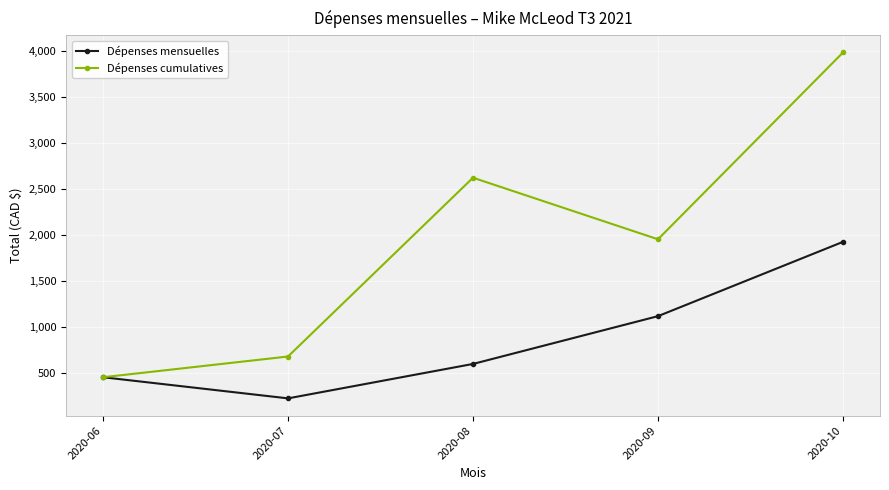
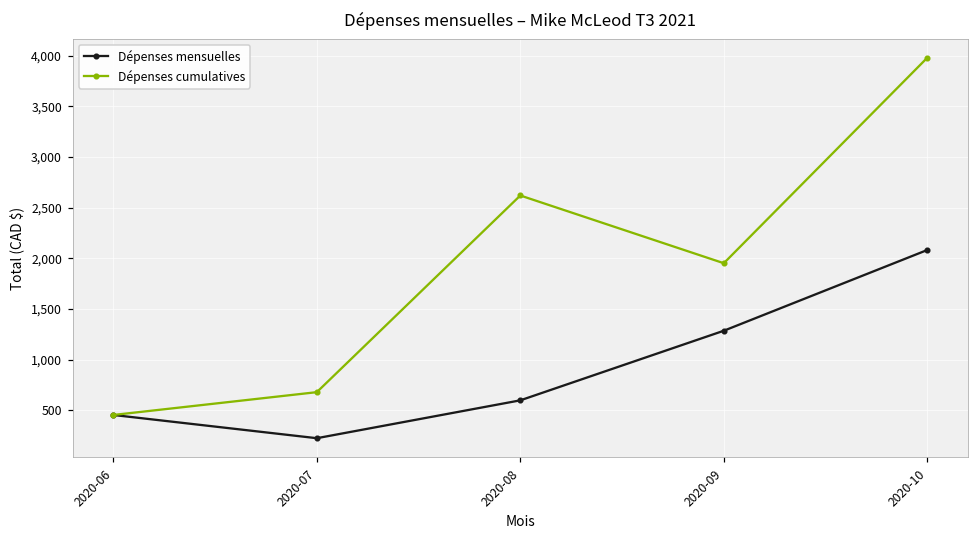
Dépenses mensuelles, 2020-09: 1,100 -> 1,300
Dépenses mensuelles, 2020-10: 1,900 -> 2,100
